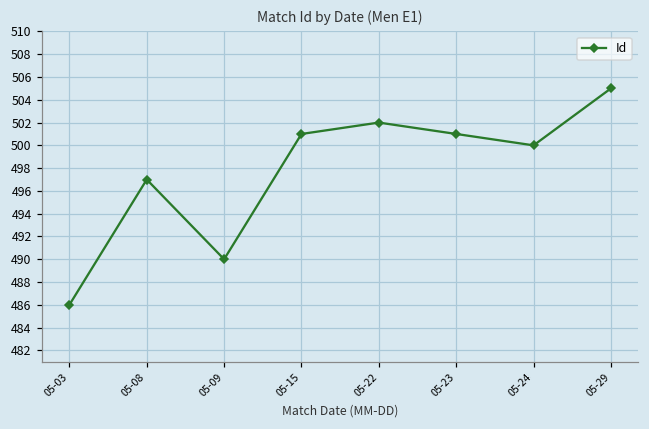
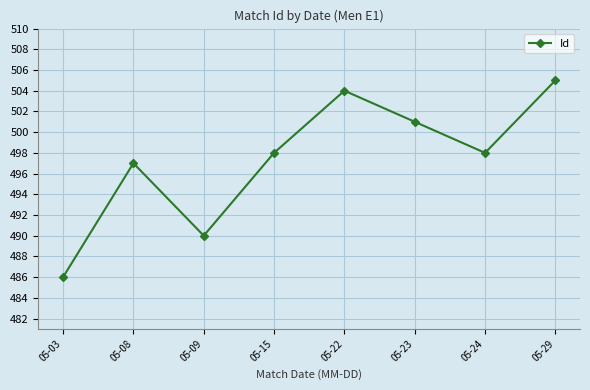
05-15: 501 -> 498
05-22: 502 -> 504
05-24: 500 -> 498
